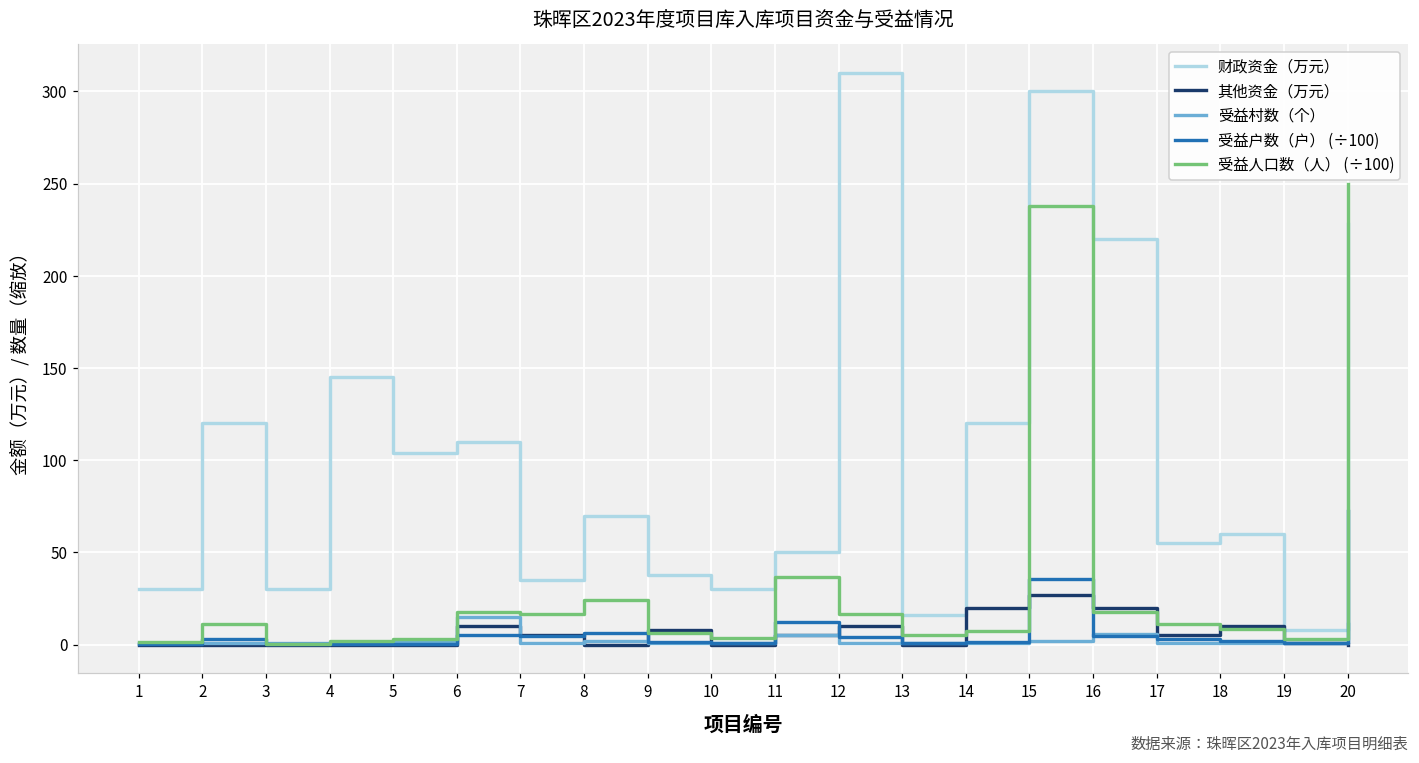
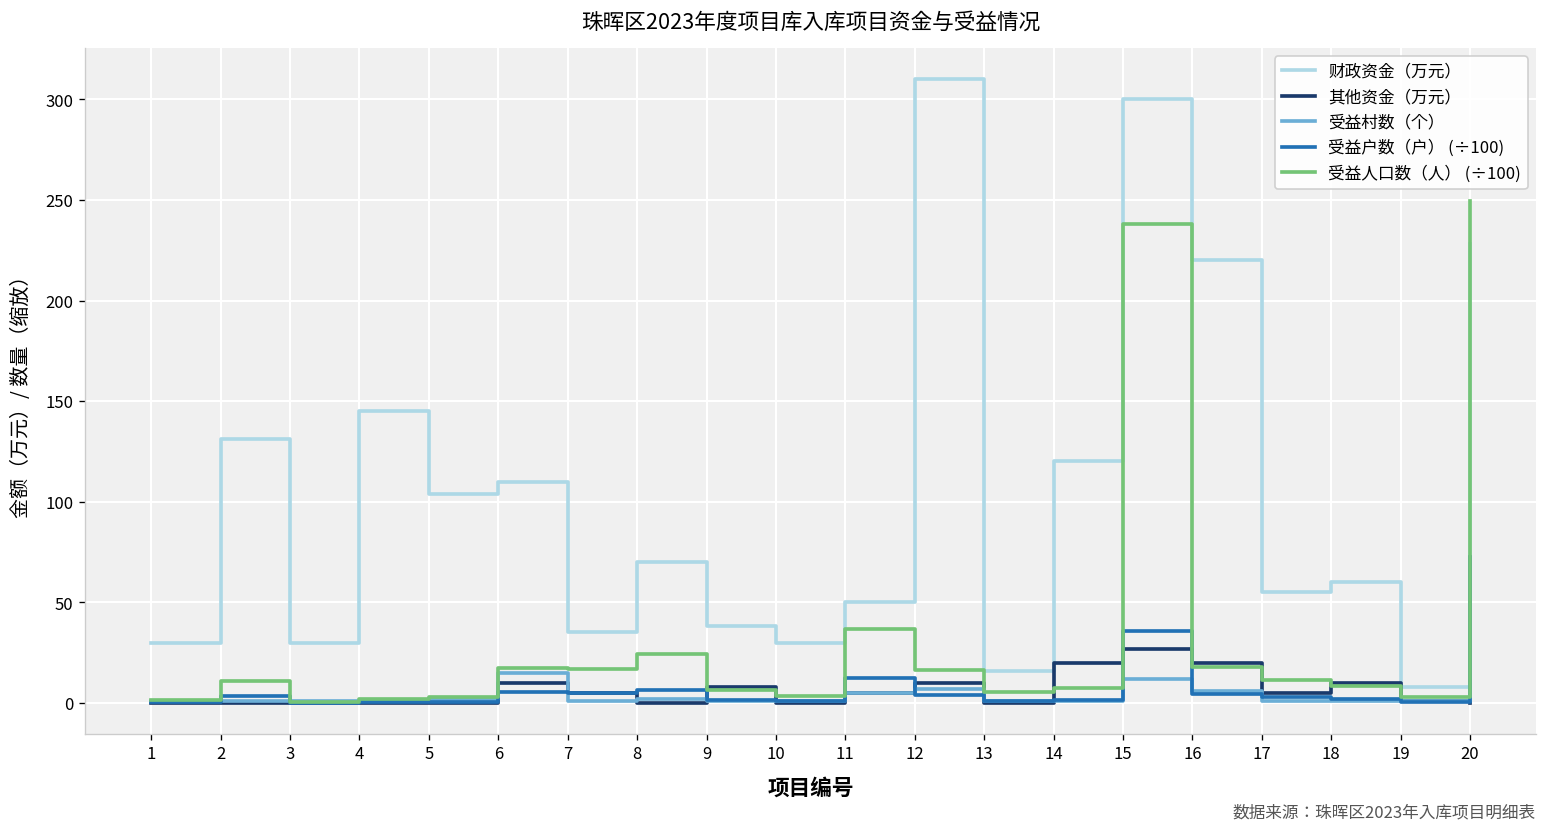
财政资金（万元）, 2: 120 -> 131
受益村数（个）, 12: 1 -> 7
受益村数（个）, 15: 2 -> 12
